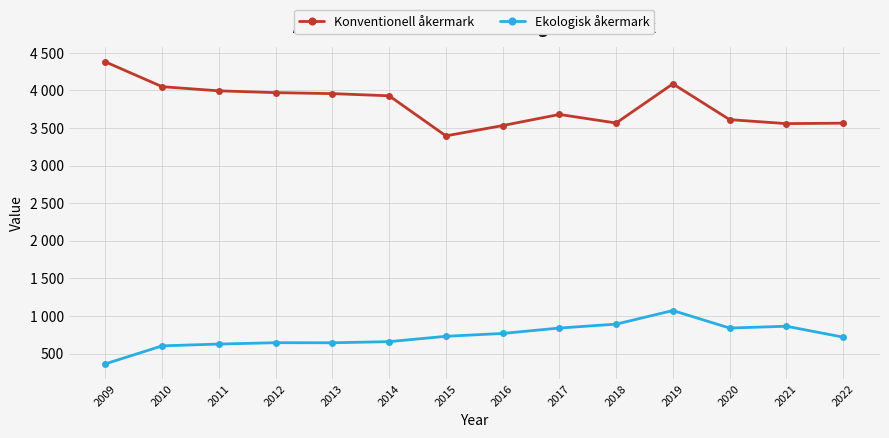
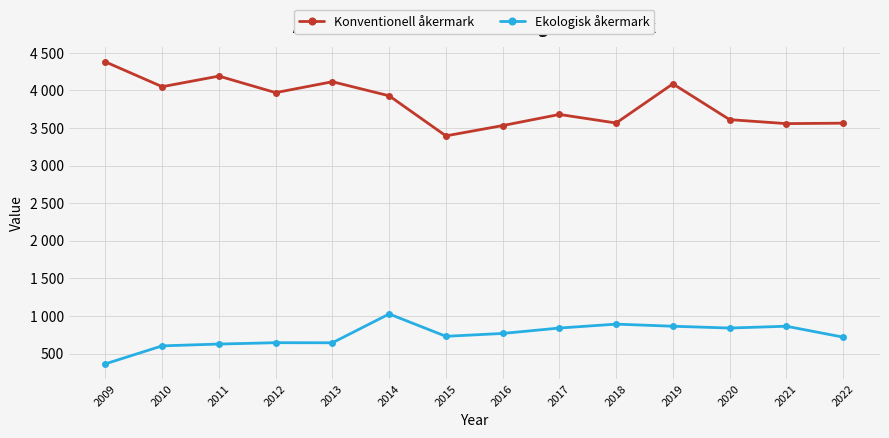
Konventionell åkermark, 2011: 4000 -> 4200
Konventionell åkermark, 2013: 4000 -> 4100
Ekologisk åkermark, 2014: 700 -> 1000
Ekologisk åkermark, 2019: 1100 -> 900
